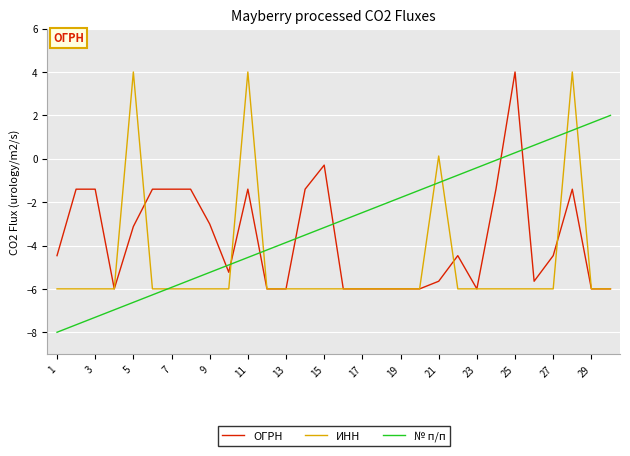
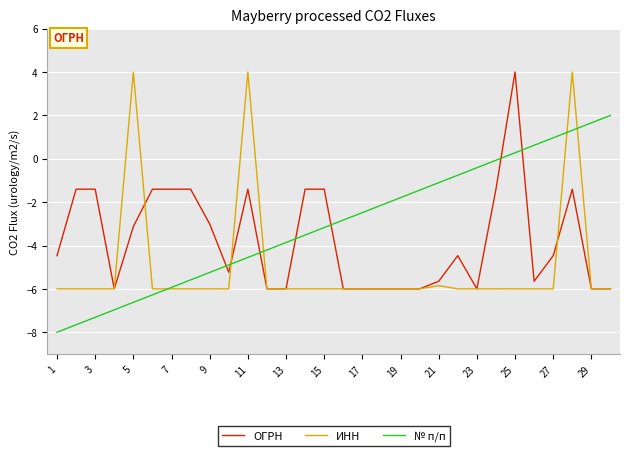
ОГРН, 15: -0.3 -> -1.4
ИНН, 21: 0.1 -> -5.9
